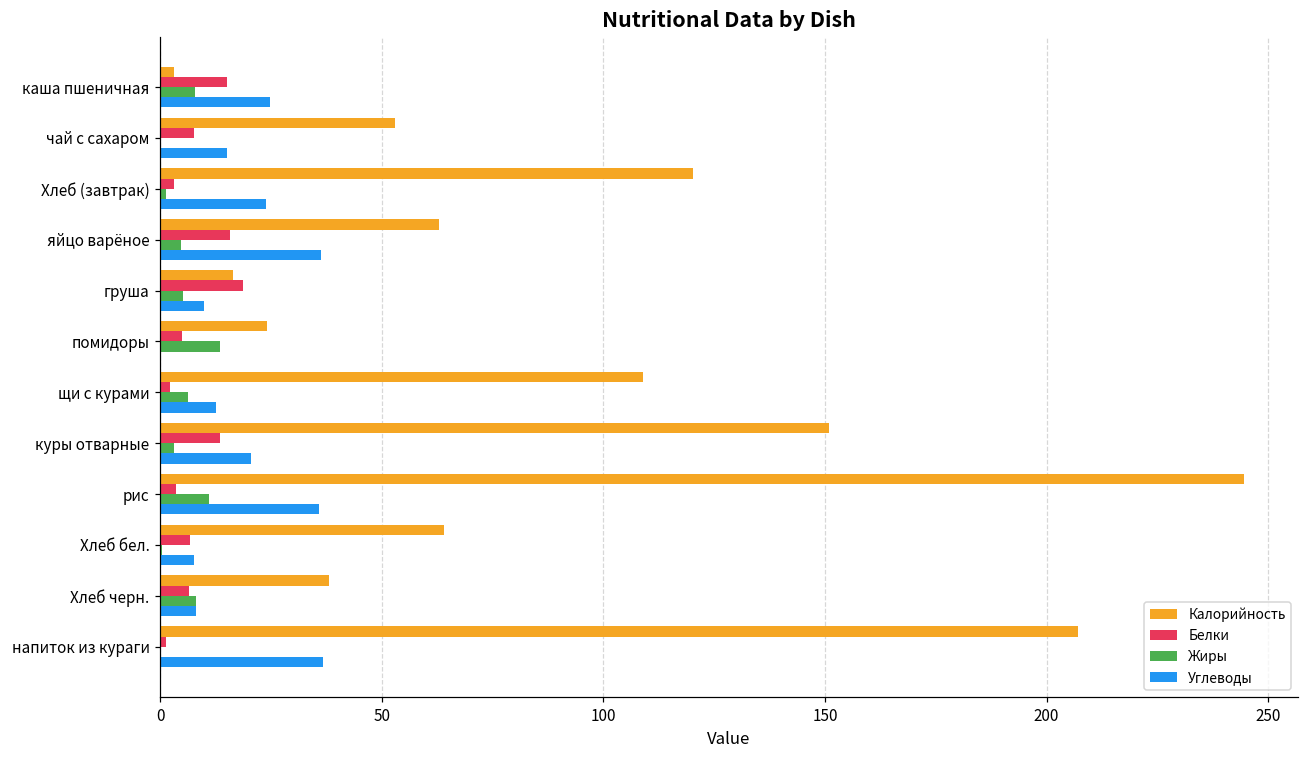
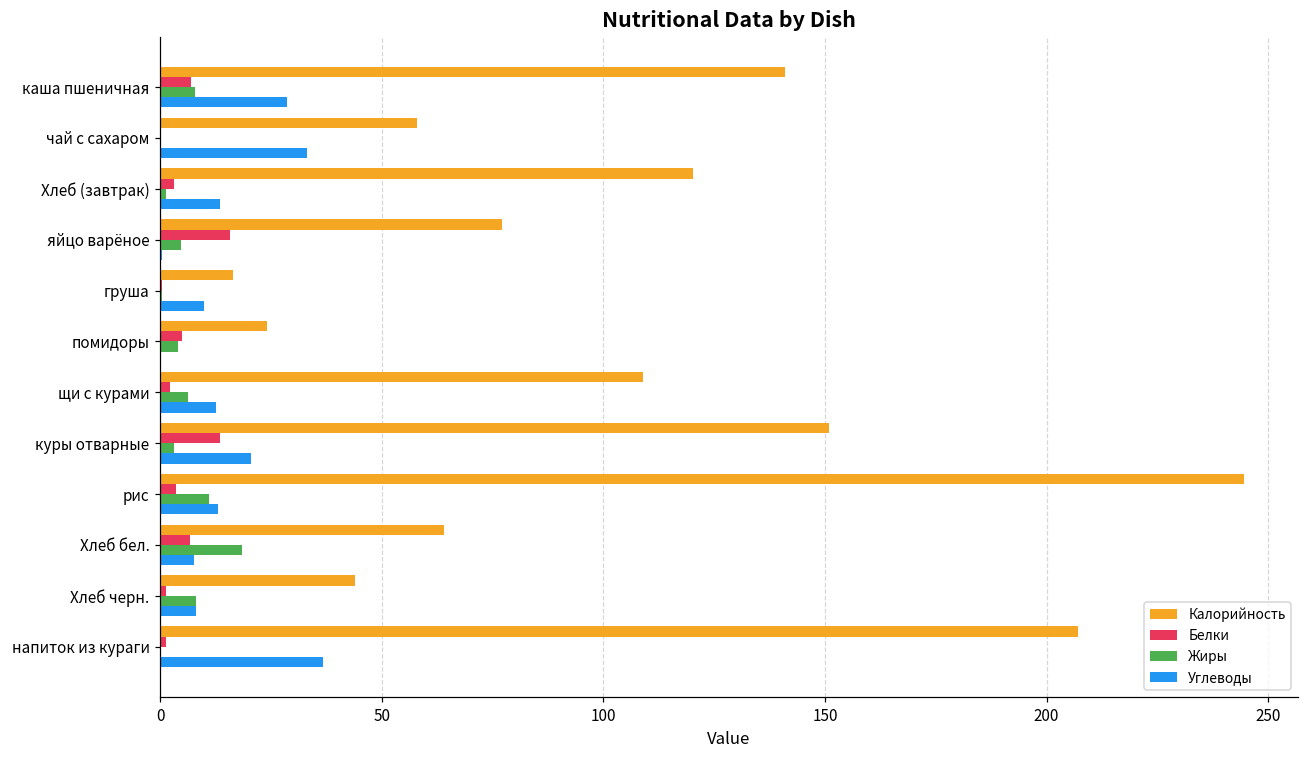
Калорийность, каша пшеничная: 3 -> 141
Белки, каша пшеничная: 15 -> 7
Углеводы, каша пшеничная: 25 -> 29
Калорийность, чай с сахаром: 53 -> 58
Белки, чай с сахаром: 8 -> 0
Углеводы, чай с сахаром: 15 -> 33
Углеводы, Хлеб (завтрак): 24 -> 13
Калорийность, яйцо варёное: 63 -> 77
Углеводы, яйцо варёное: 36 -> 0
Белки, груша: 19 -> 0
Жиры, груша: 5 -> 0
Жиры, помидоры: 14 -> 4
Углеводы, рис: 36 -> 13
Жиры, Хлеб бел.: 0 -> 19
Калорийность, Хлеб черн.: 38 -> 44
Белки, Хлеб черн.: 7 -> 1
